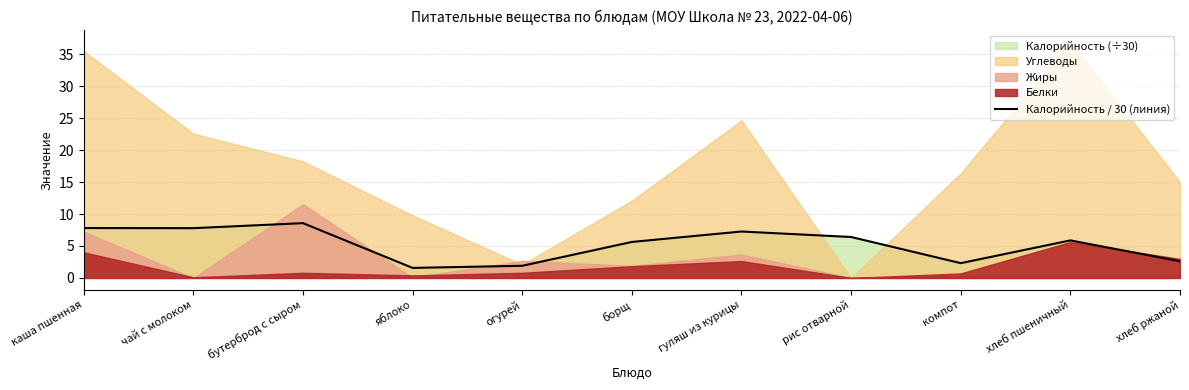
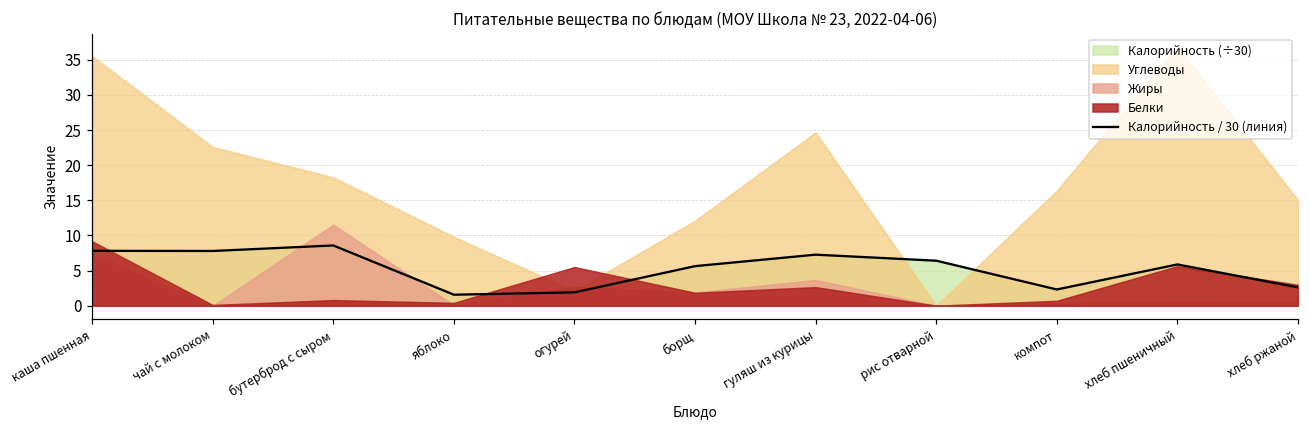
Белки, каша пшенная: 4 -> 9
Белки, огурей: 1 -> 6
